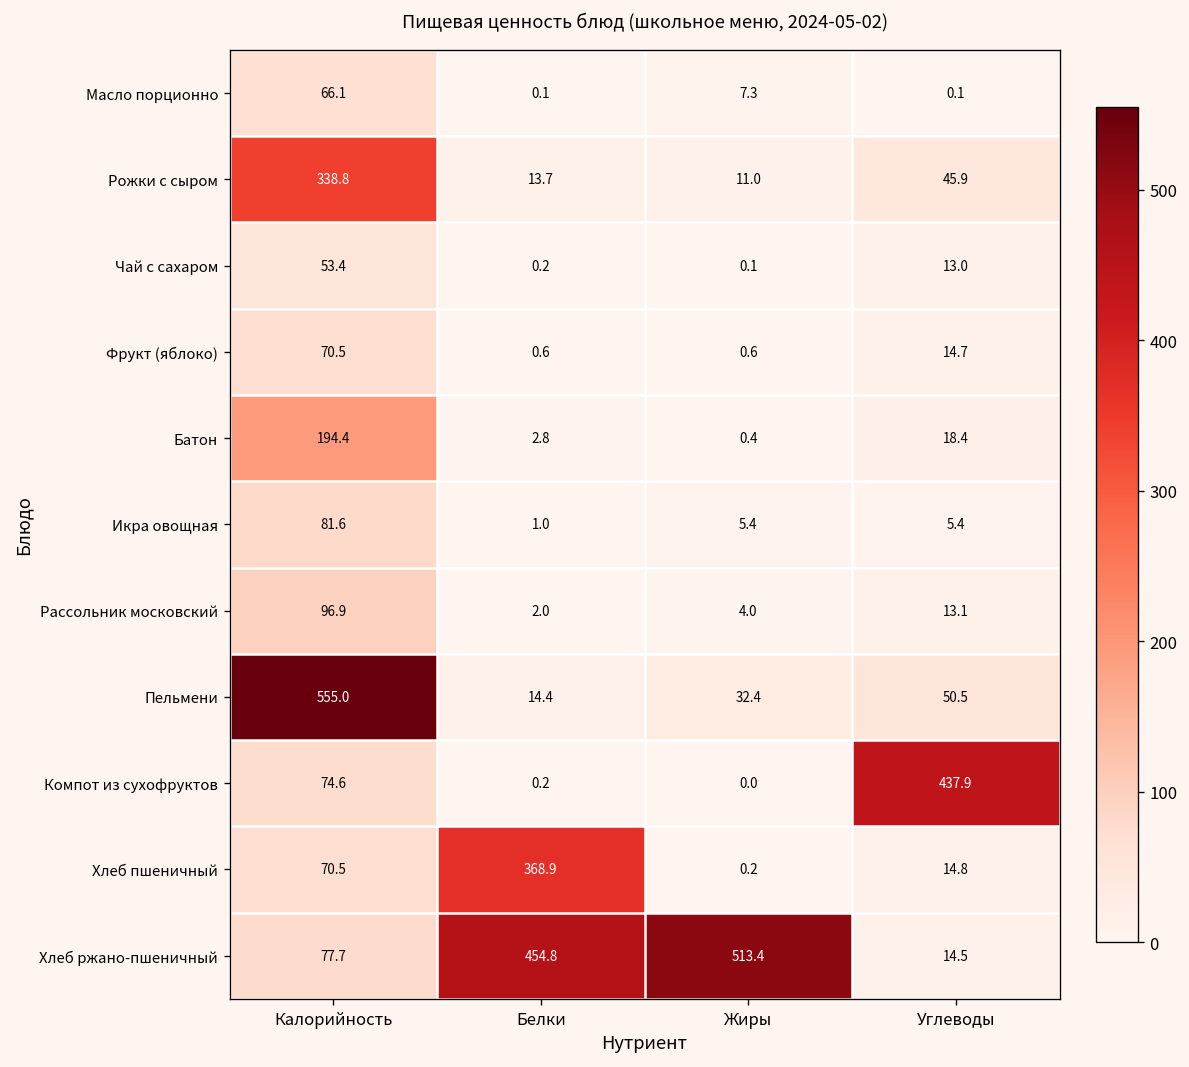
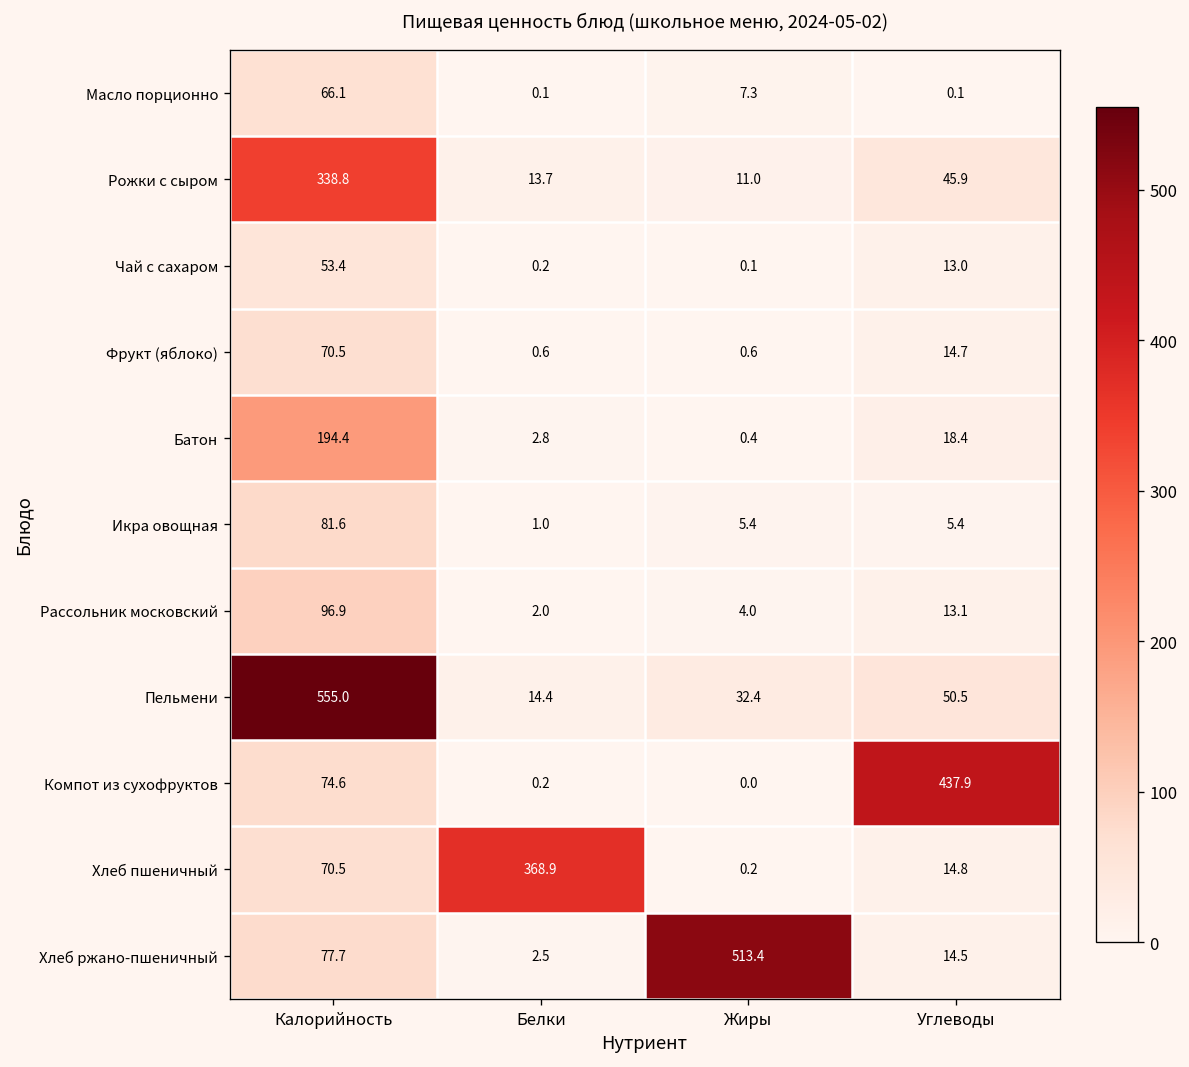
Хлеб ржано-пшеничный, Белки: 454.8 -> 2.5
